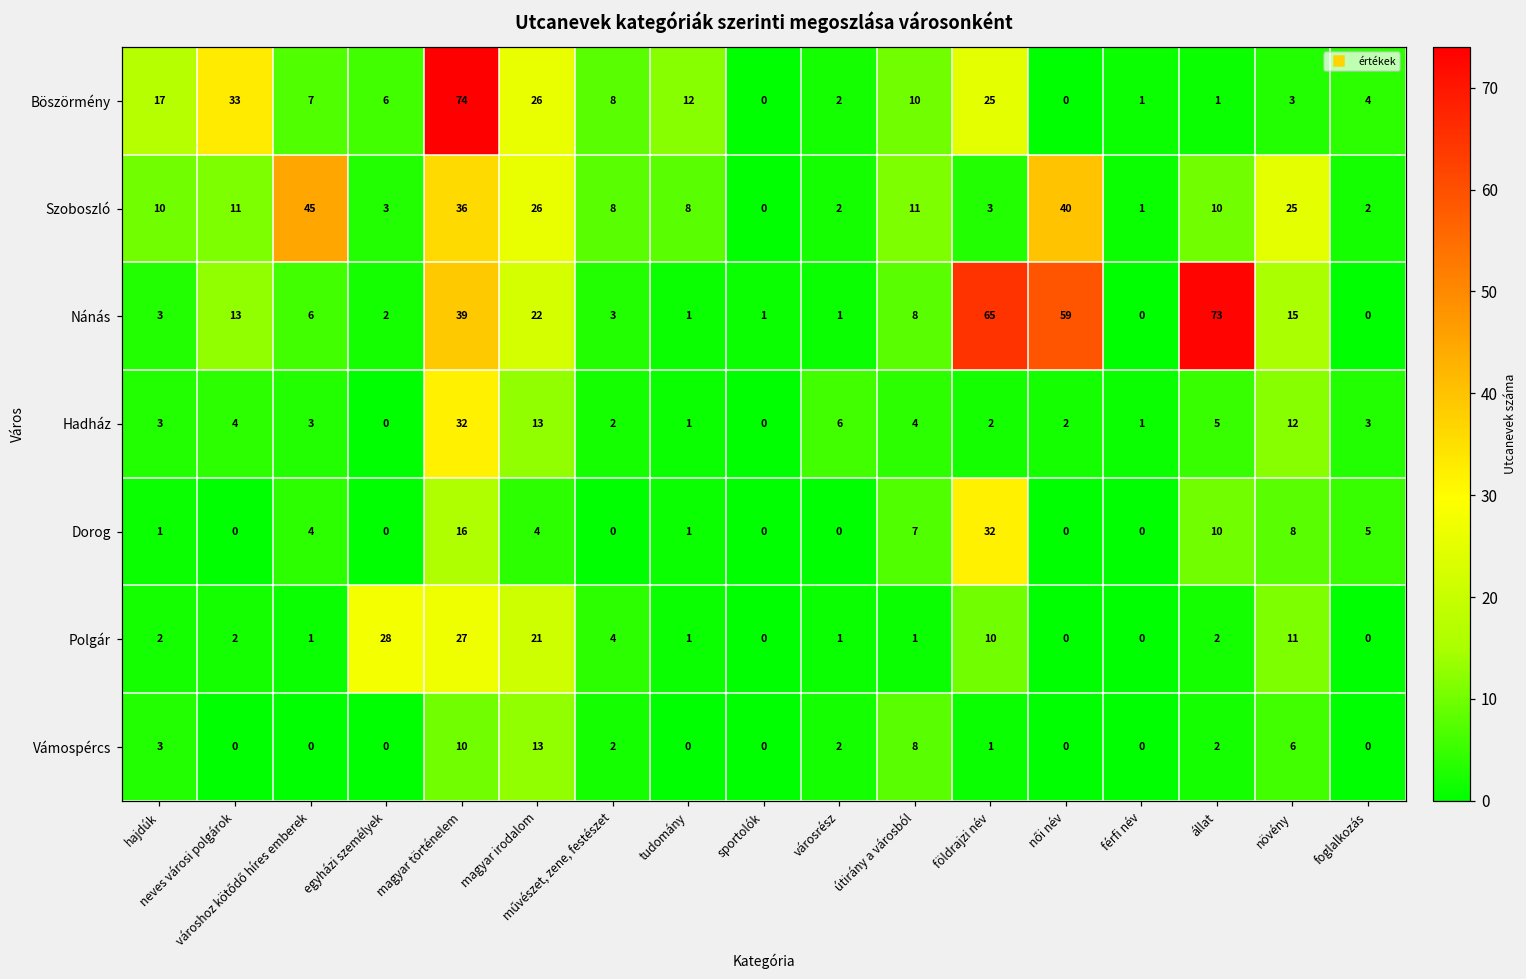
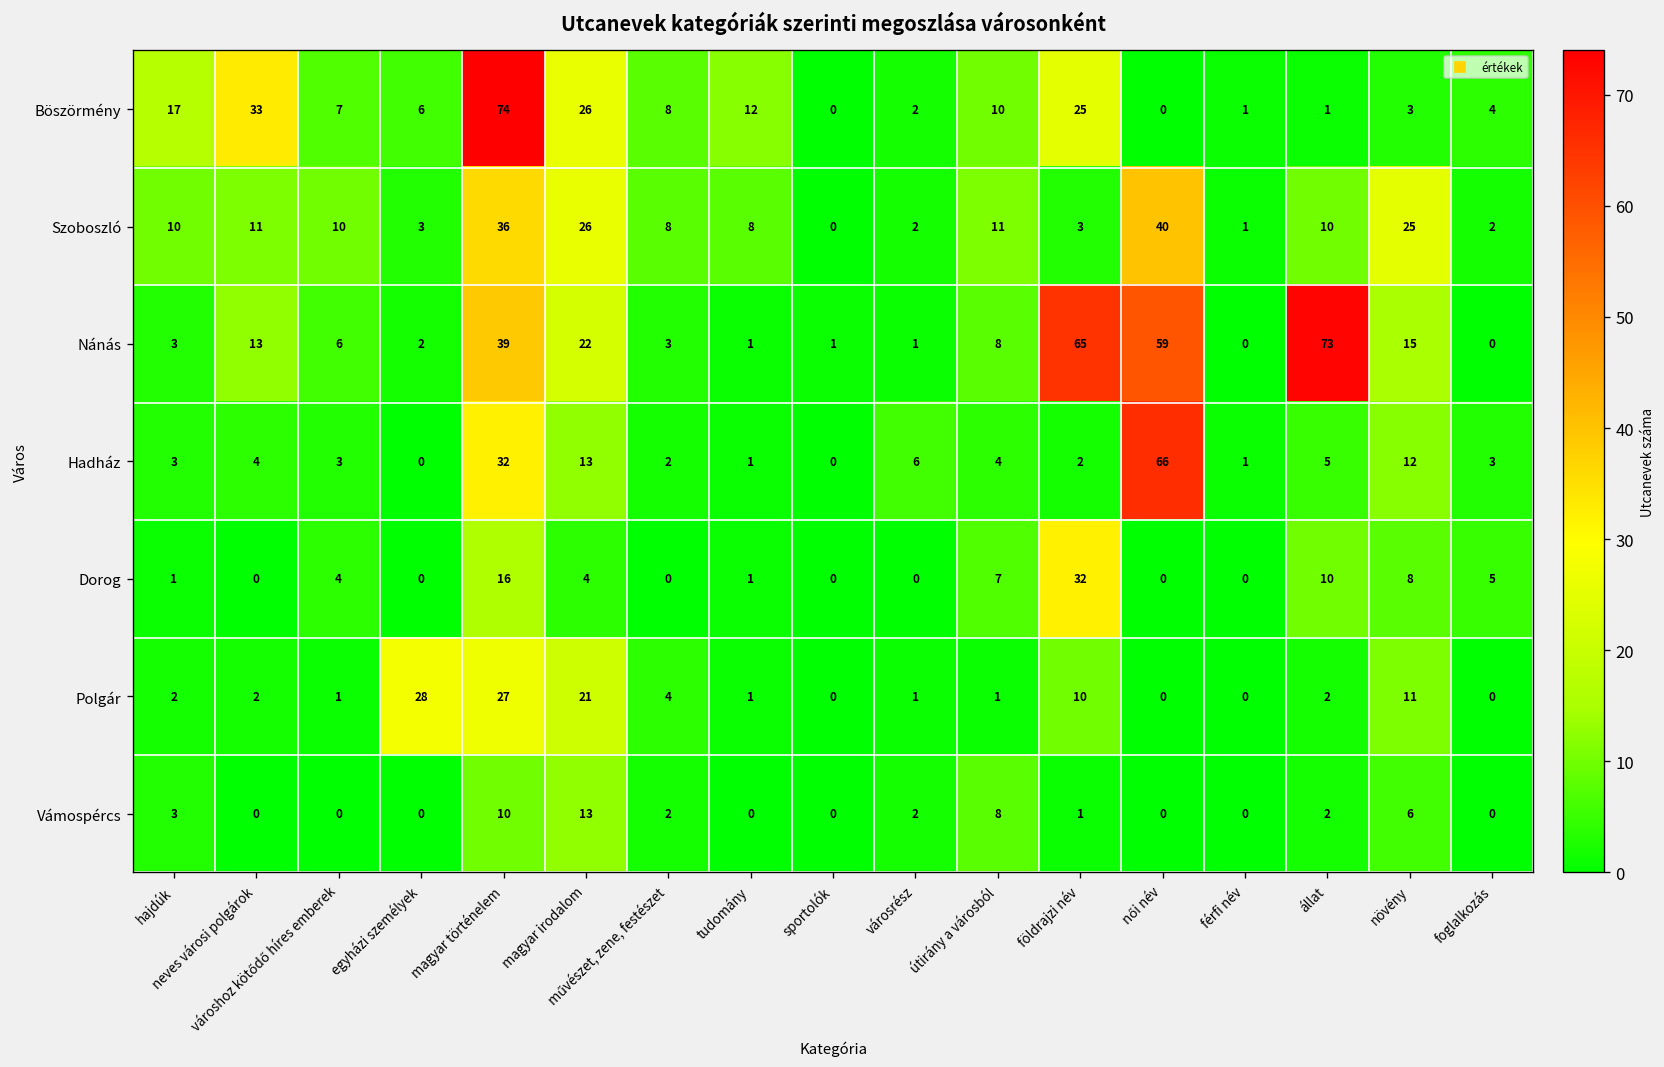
Szoboszló, városhoz kötődő híres emberek: 45 -> 10
Hadház, női név: 2 -> 66
